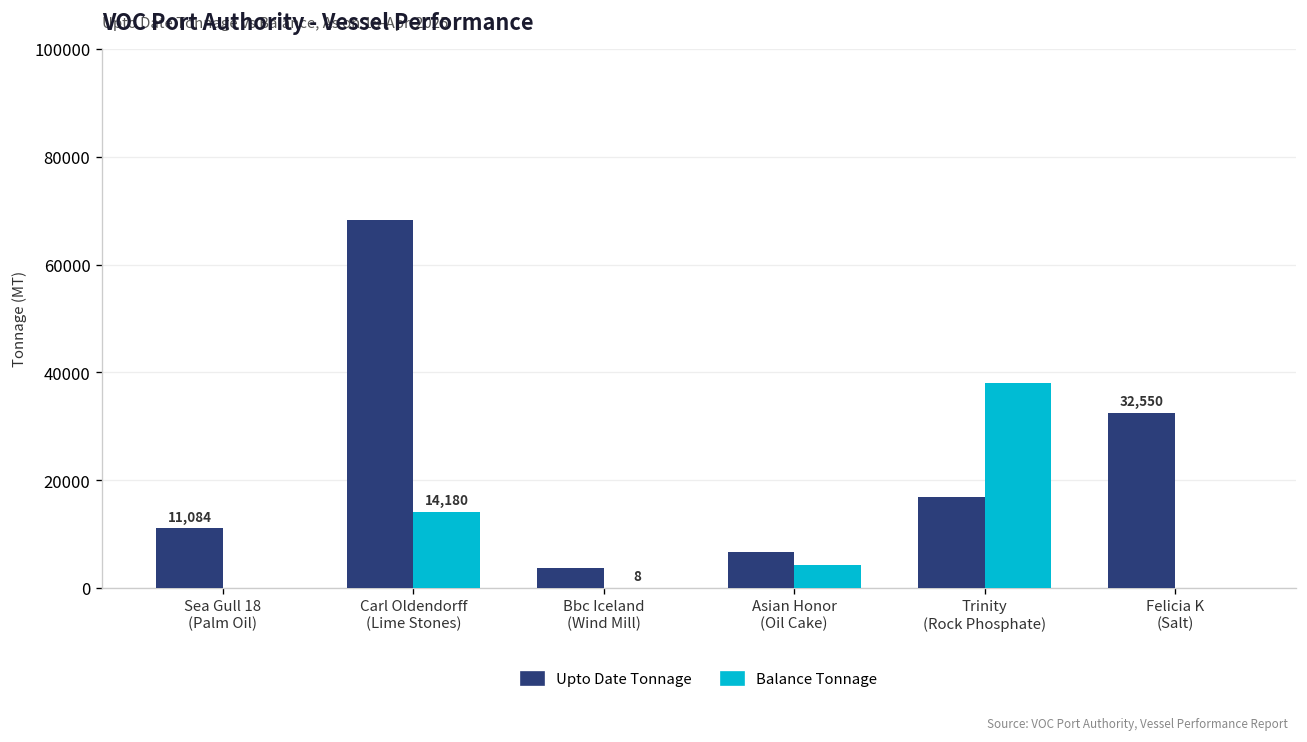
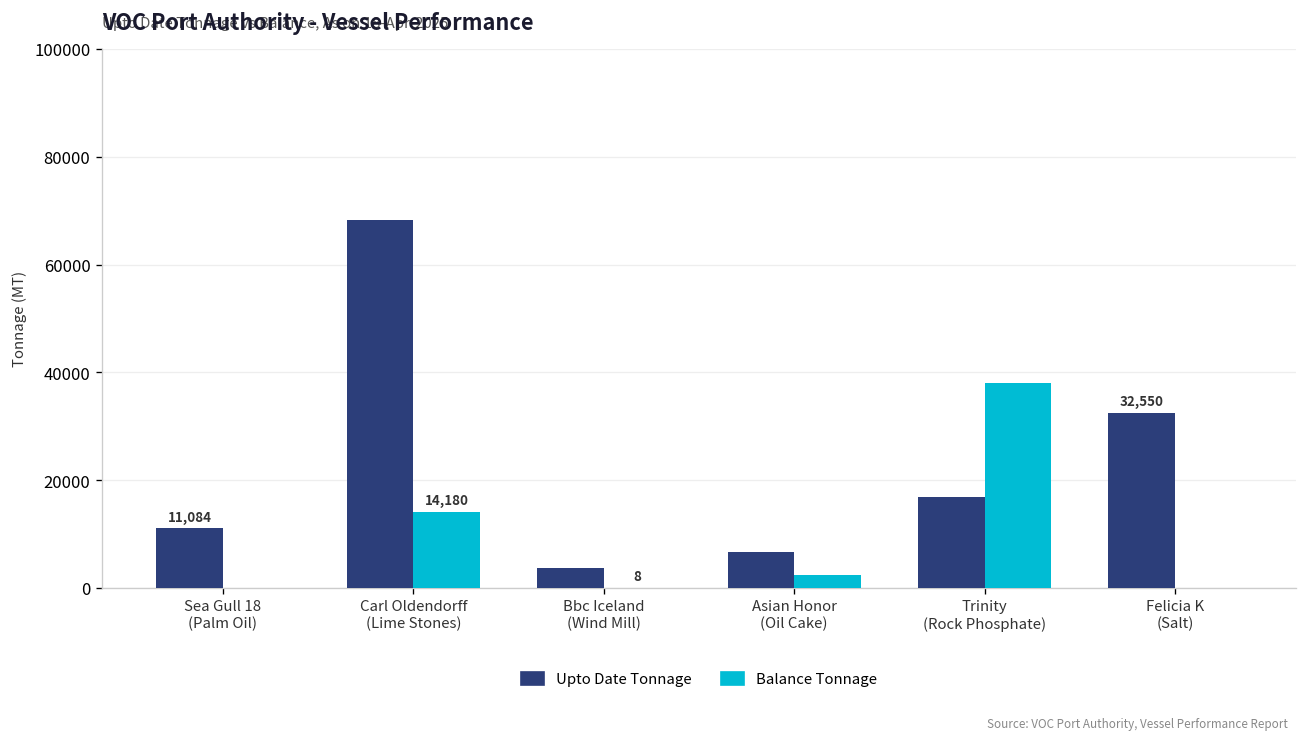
Balance Tonnage, Asian Honor (Oil Cake): 4000 -> 2000
